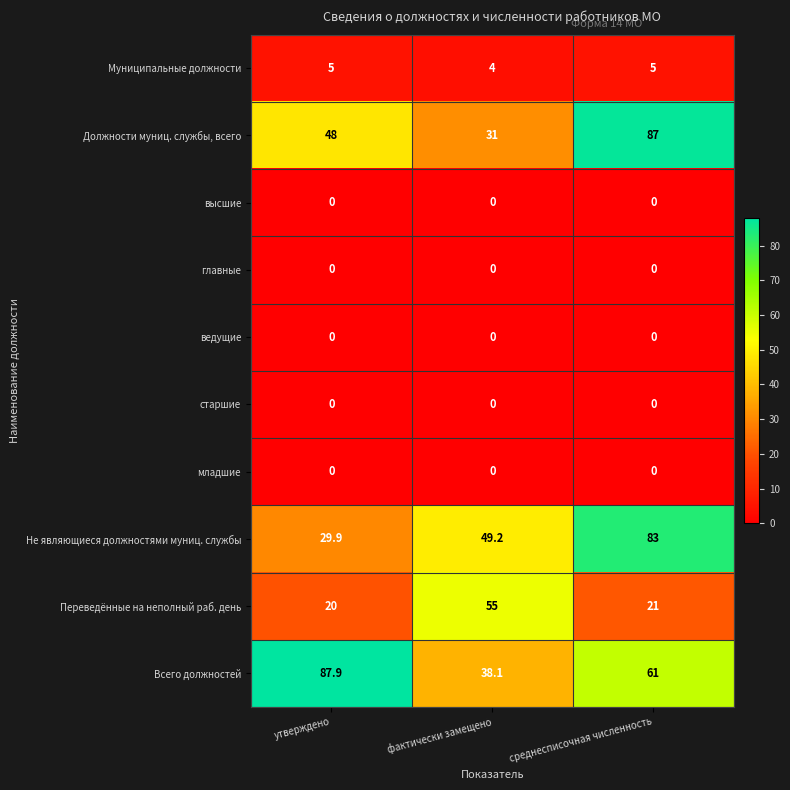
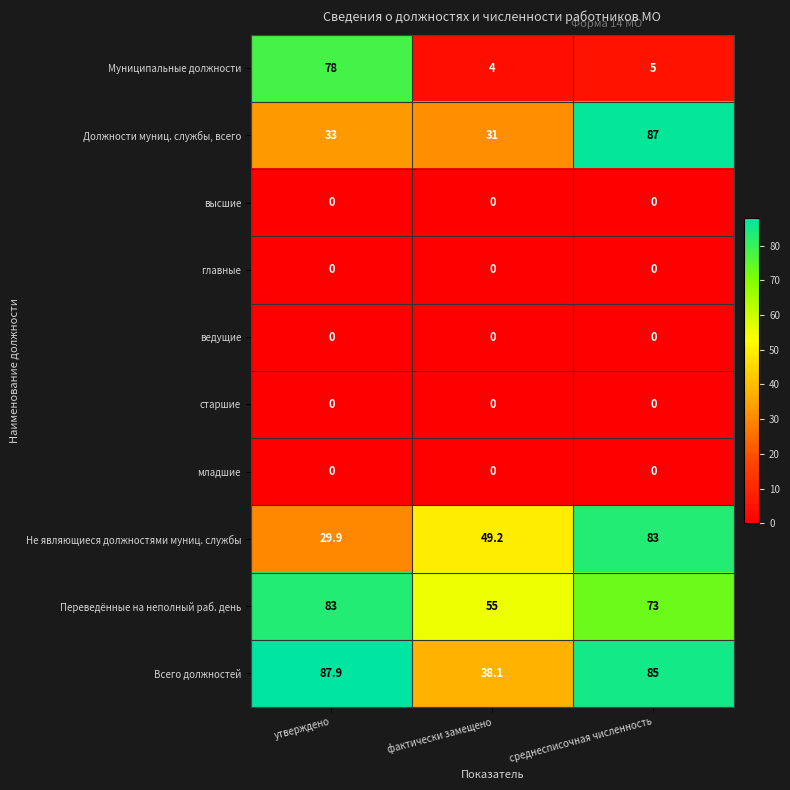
Муниципальные должности, утверждено: 5 -> 78
Должности муниц. службы, всего, утверждено: 48 -> 33
Переведённые на неполный раб. день, утверждено: 20 -> 83
Переведённые на неполный раб. день, среднесписочная численность: 21 -> 73
Всего должностей, среднесписочная численность: 61 -> 85
